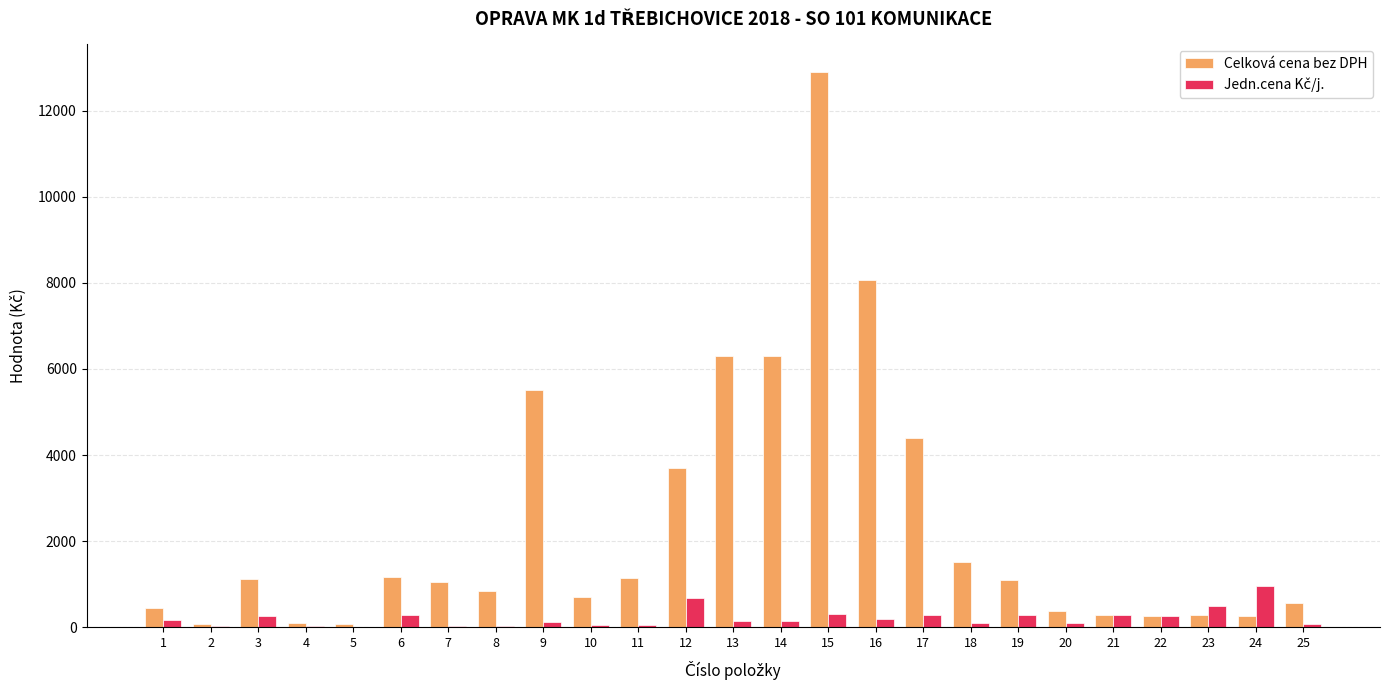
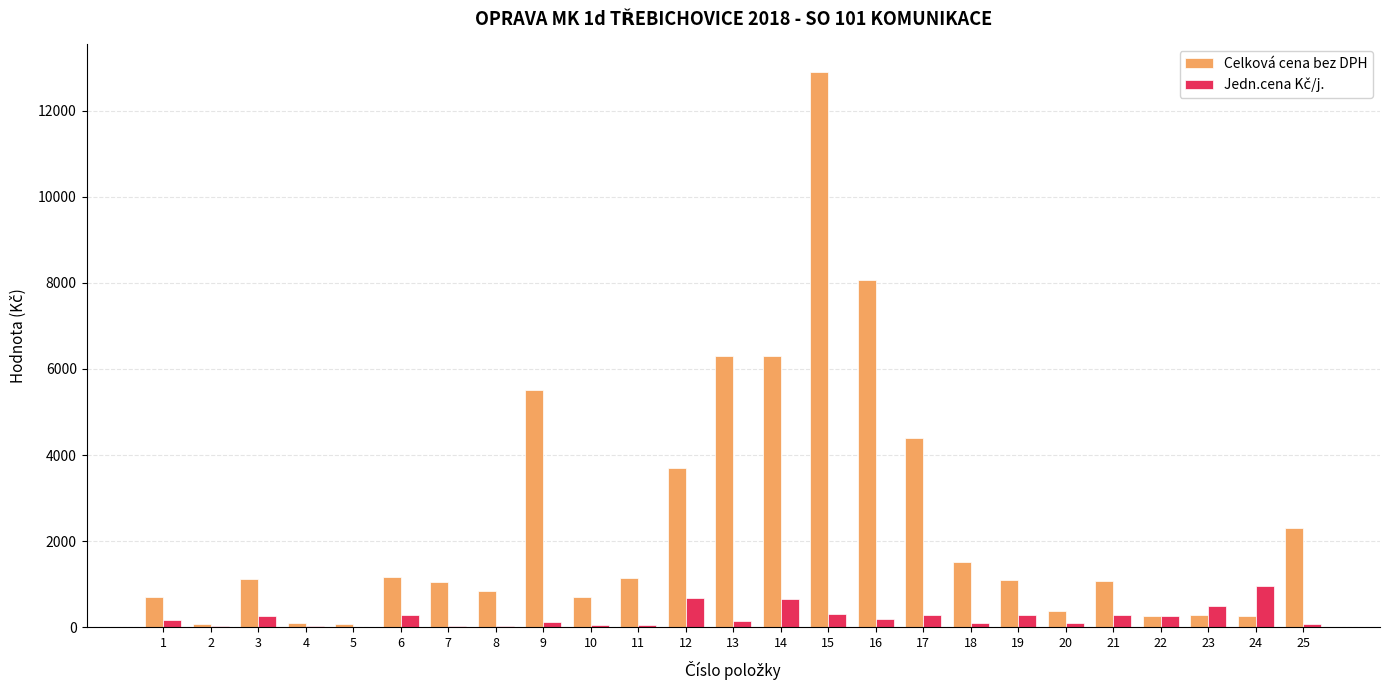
Celková cena bez DPH, 1: 400 -> 700
Jedn.cena Kč/j., 14: 200 -> 700
Celková cena bez DPH, 21: 300 -> 1100
Celková cena bez DPH, 25: 600 -> 2300
